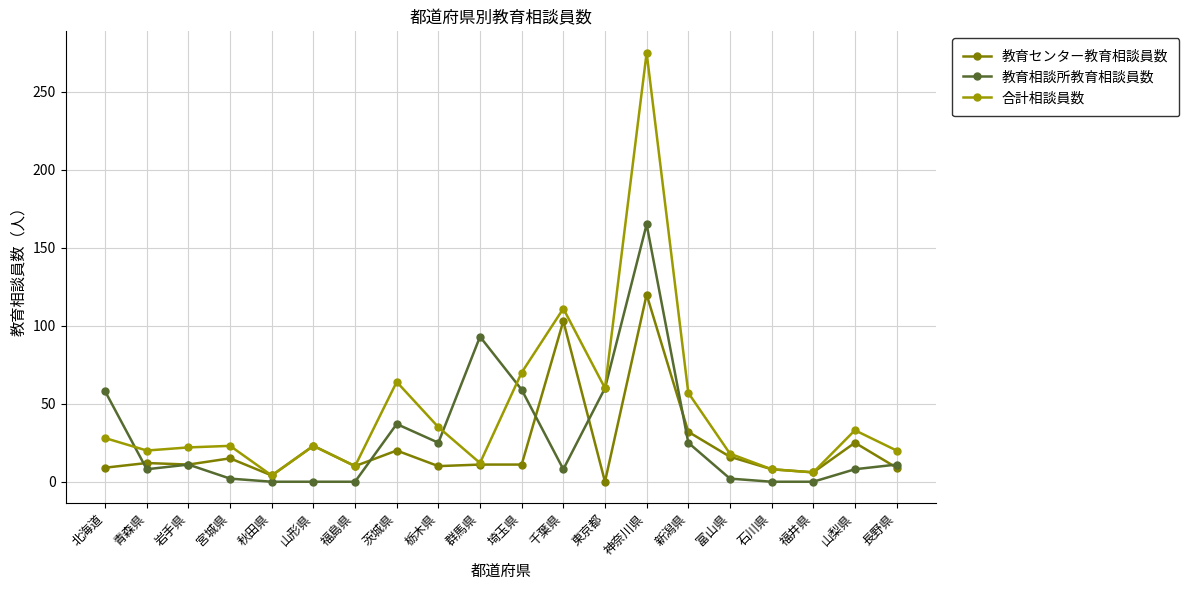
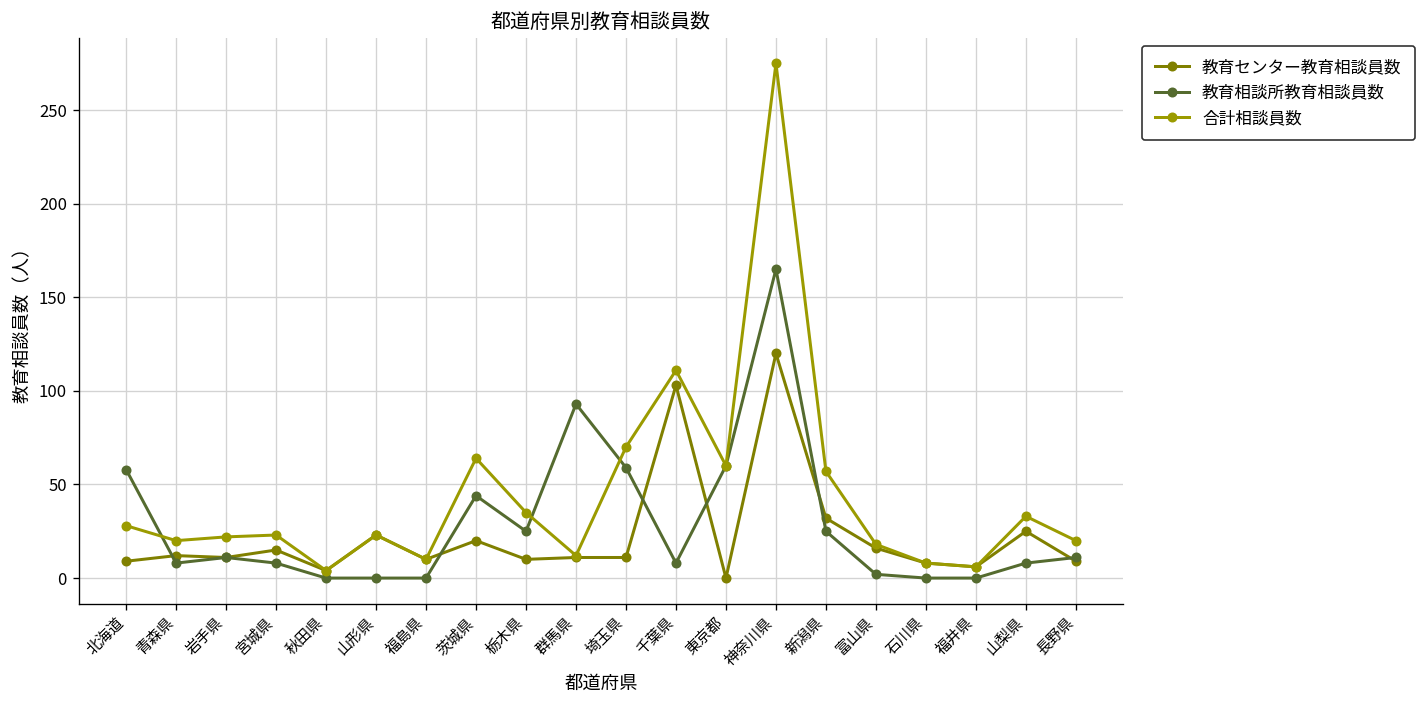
教育相談所教育相談員数, 宮城県: 2 -> 8
教育相談所教育相談員数, 茨城県: 37 -> 44
